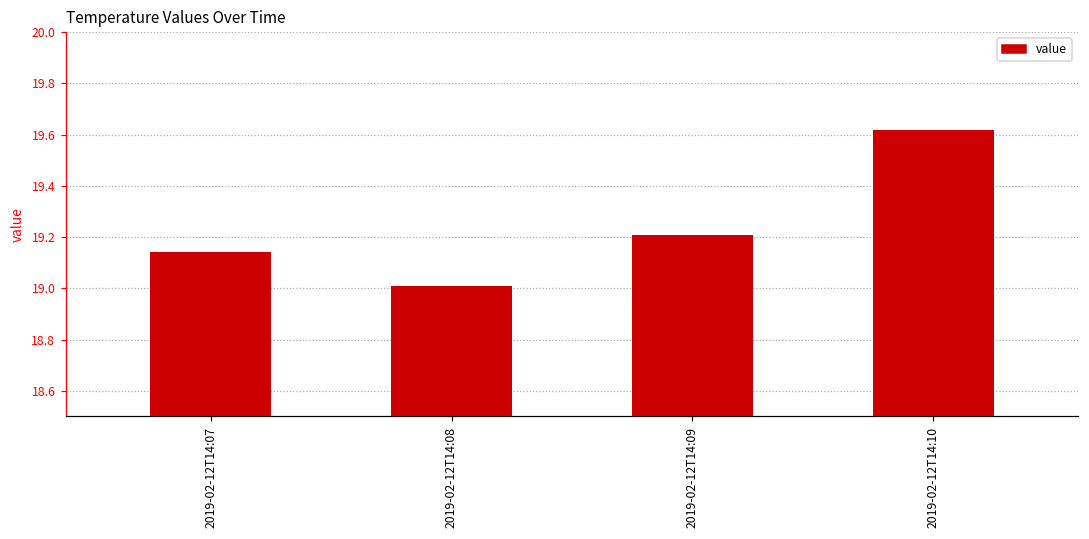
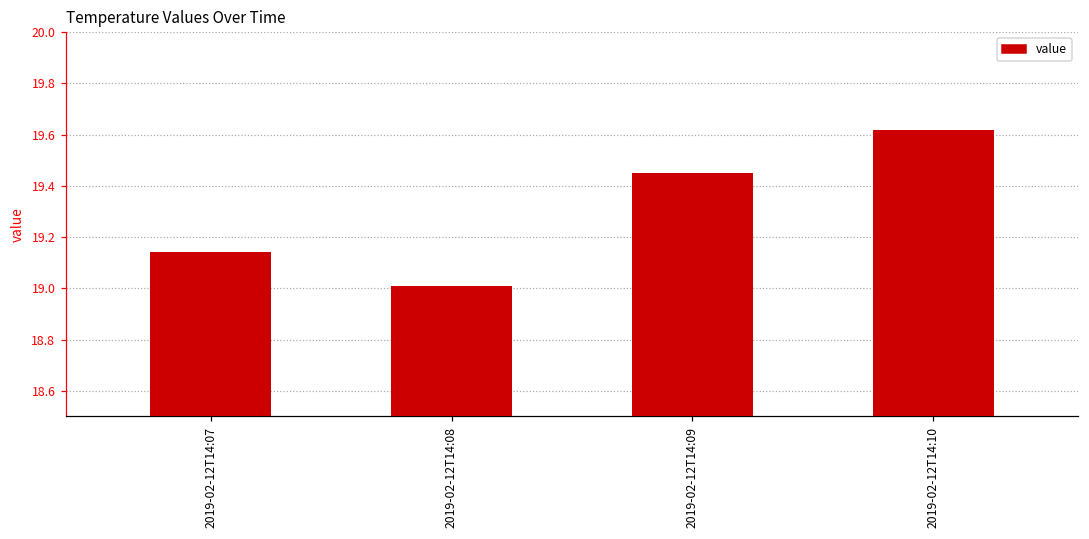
2019-02-12T14:09: 19.21 -> 19.45
